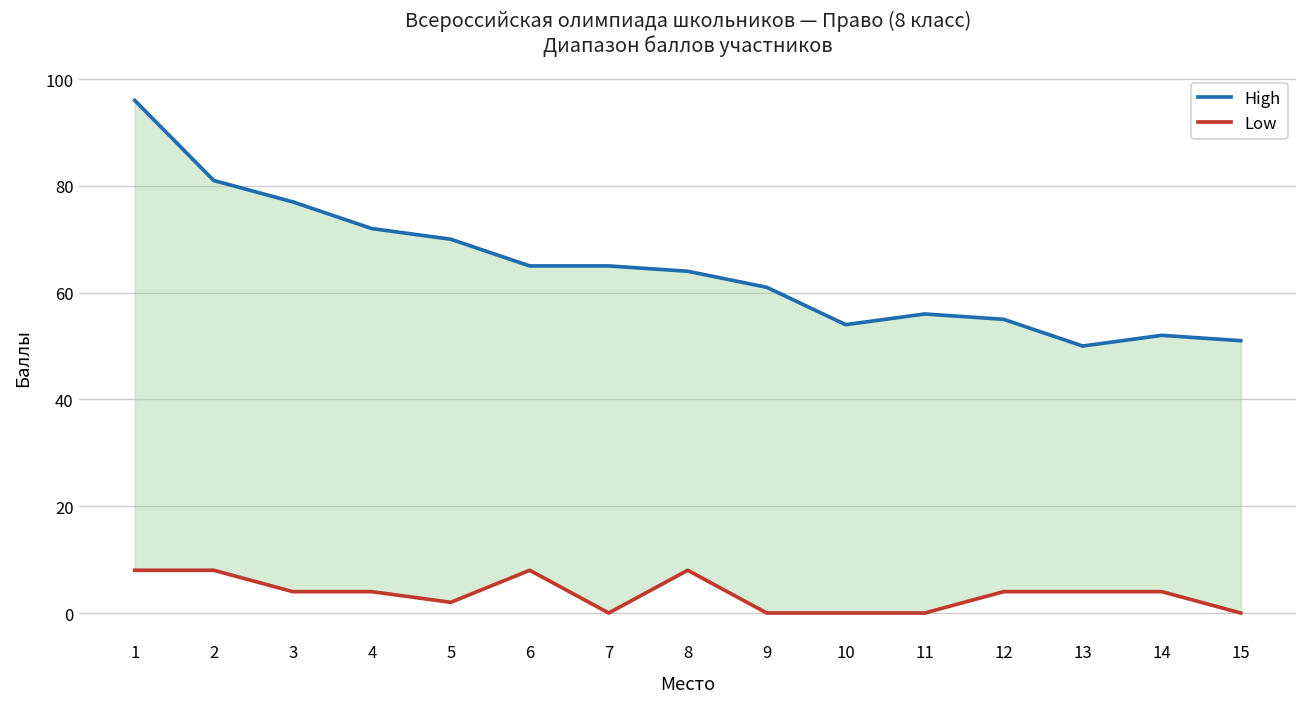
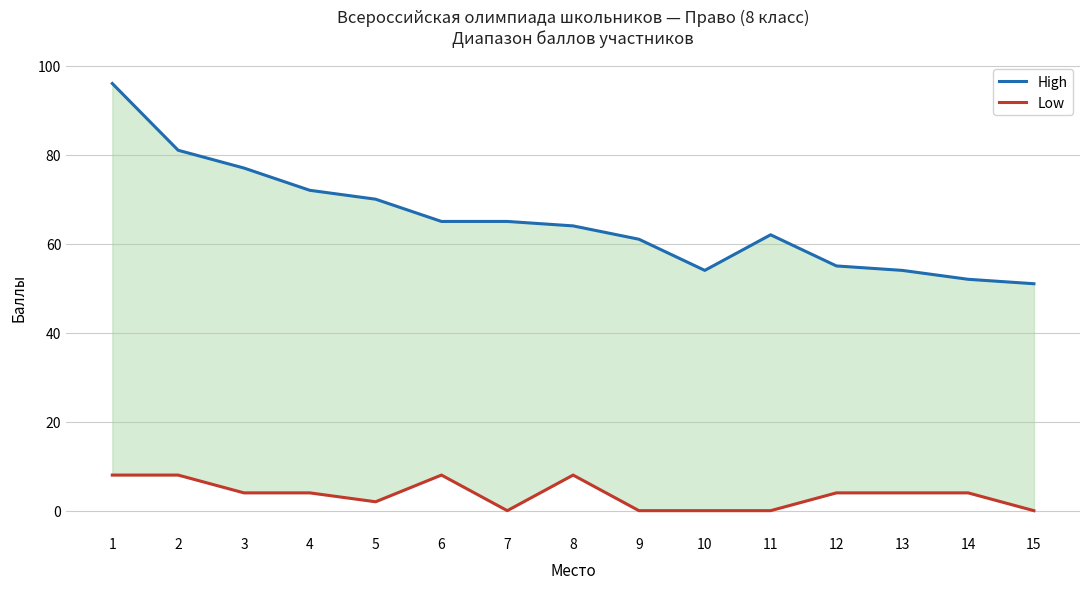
High, 11: 56 -> 62
High, 13: 50 -> 54
